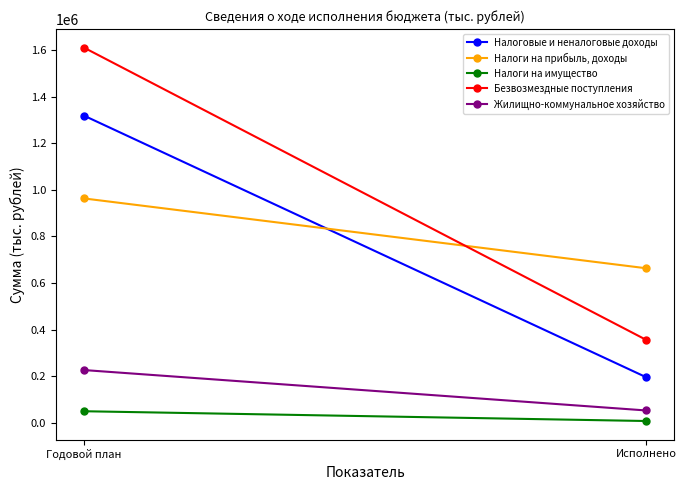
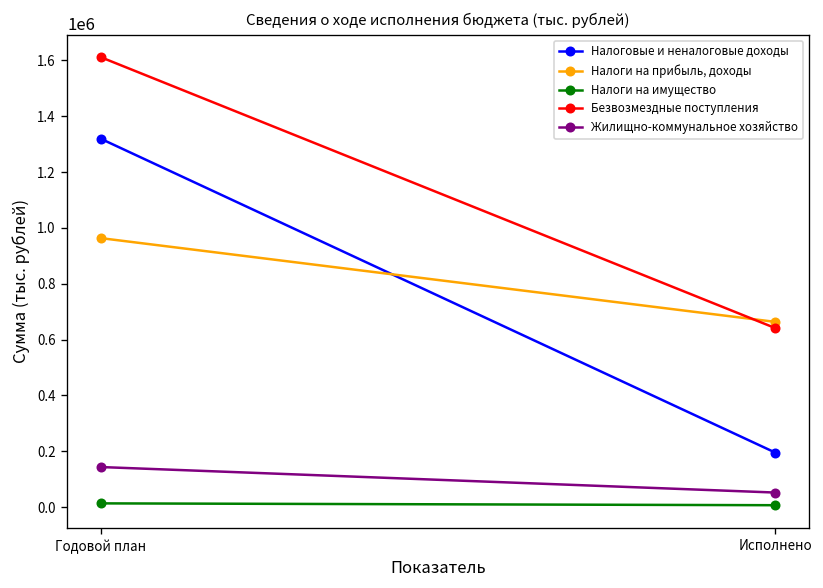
Налоги на имущество, Годовой план: 50000 -> 10000
Жилищно-коммунальное хозяйство, Годовой план: 230000 -> 140000
Безвозмездные поступления, Исполнено: 360000 -> 640000
